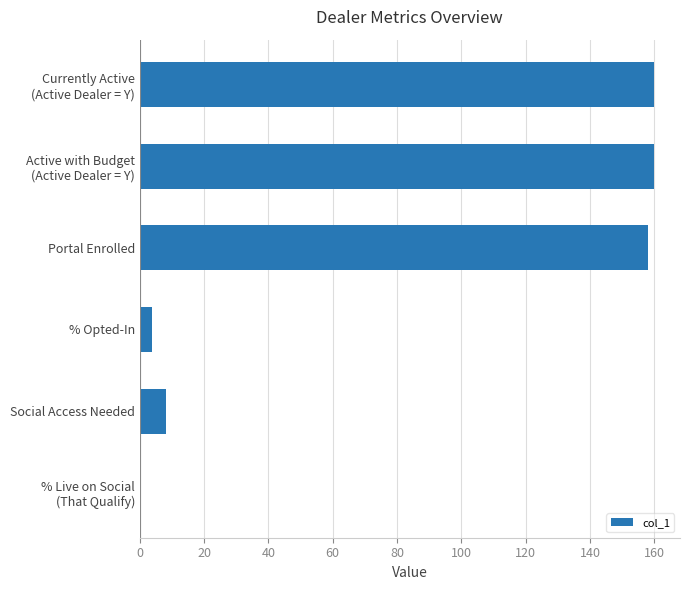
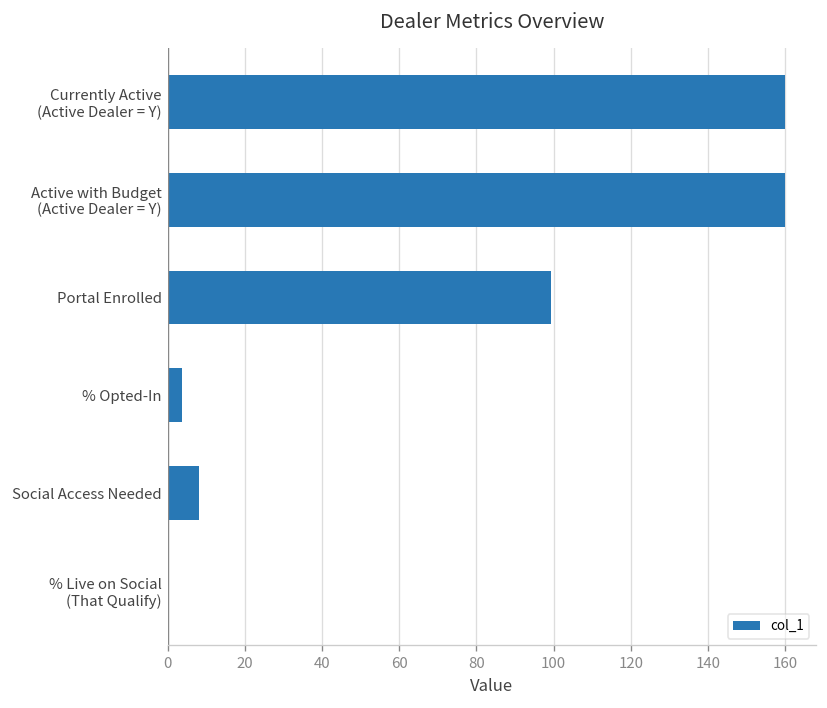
Portal Enrolled: 158 -> 99
